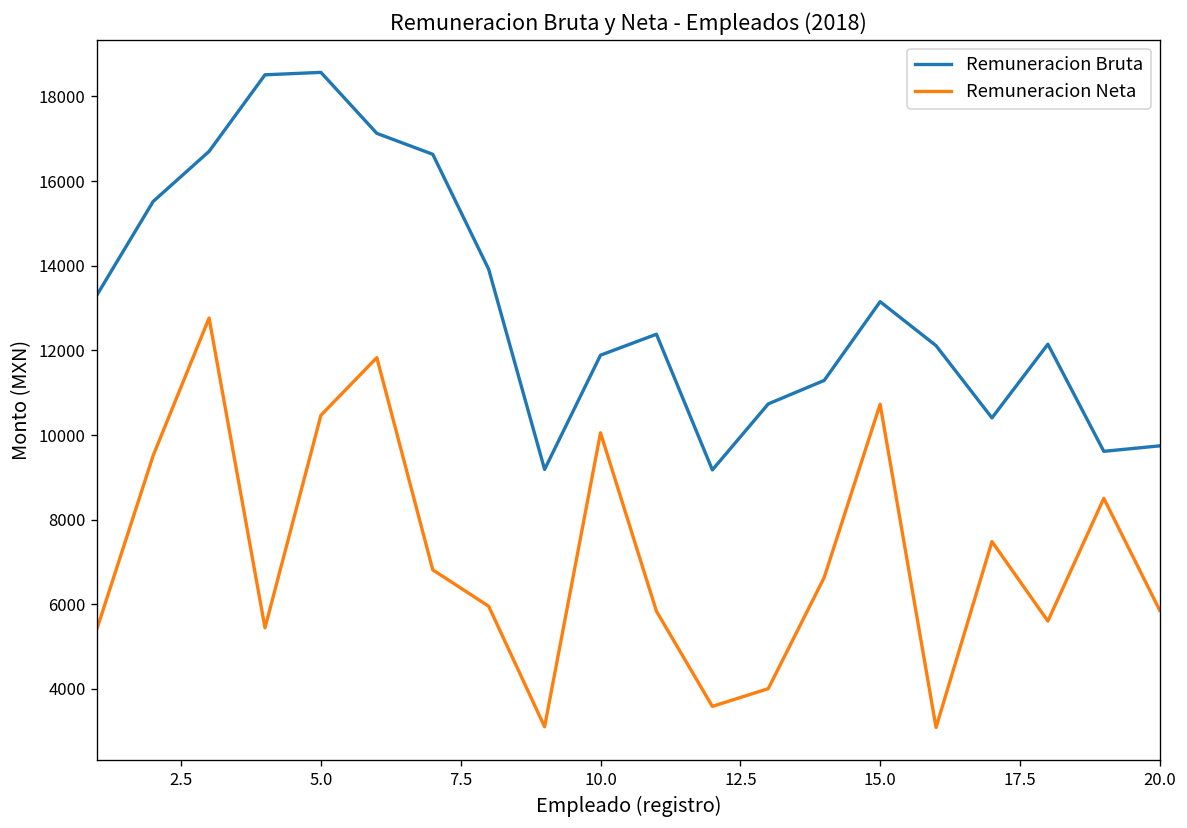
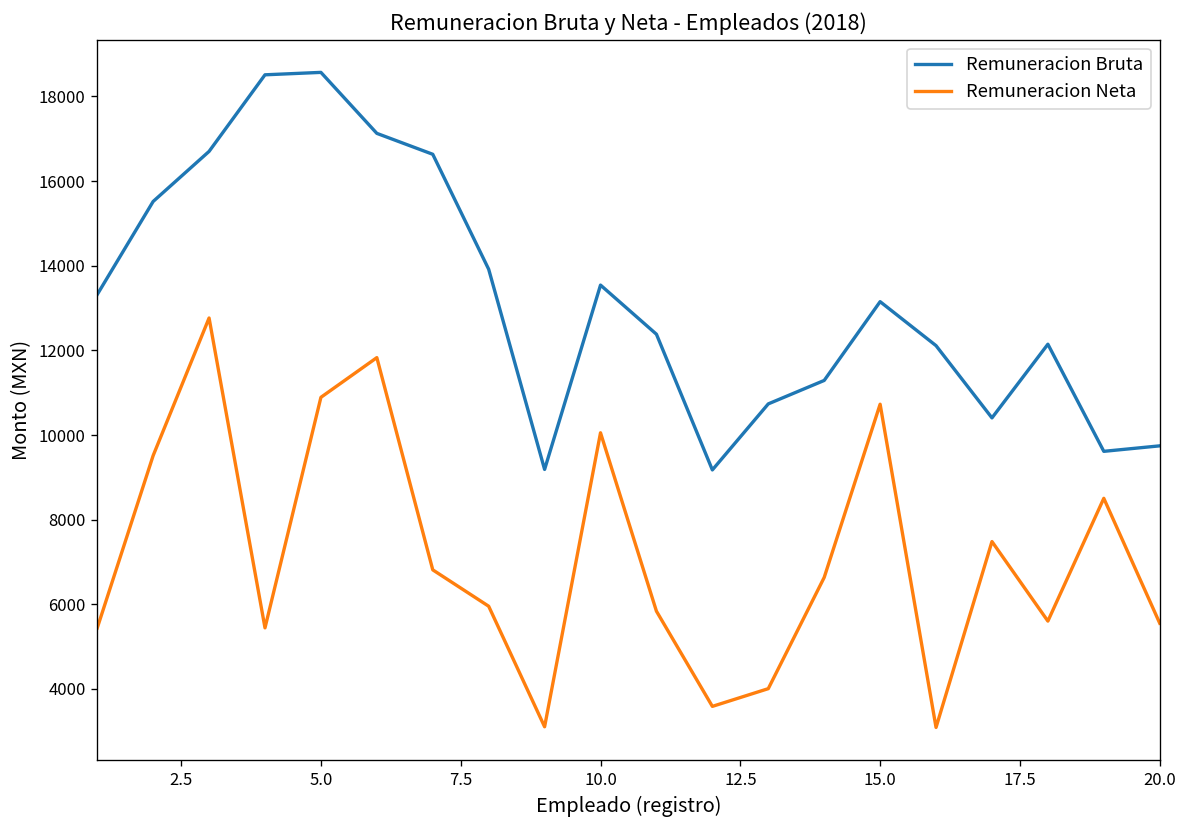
Remuneracion Neta, 5.0: 10500 -> 10900
Remuneracion Bruta, 10.0: 11900 -> 13500
Remuneracion Neta, 20.0: 5900 -> 5600
